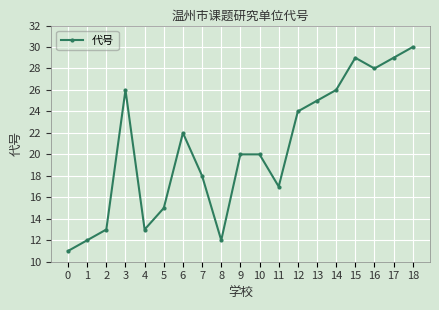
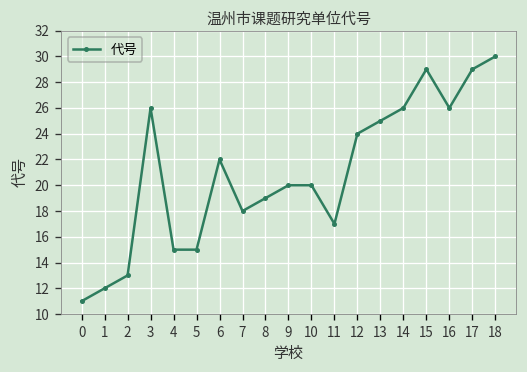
4: 13 -> 15
8: 12 -> 19
16: 28 -> 26
